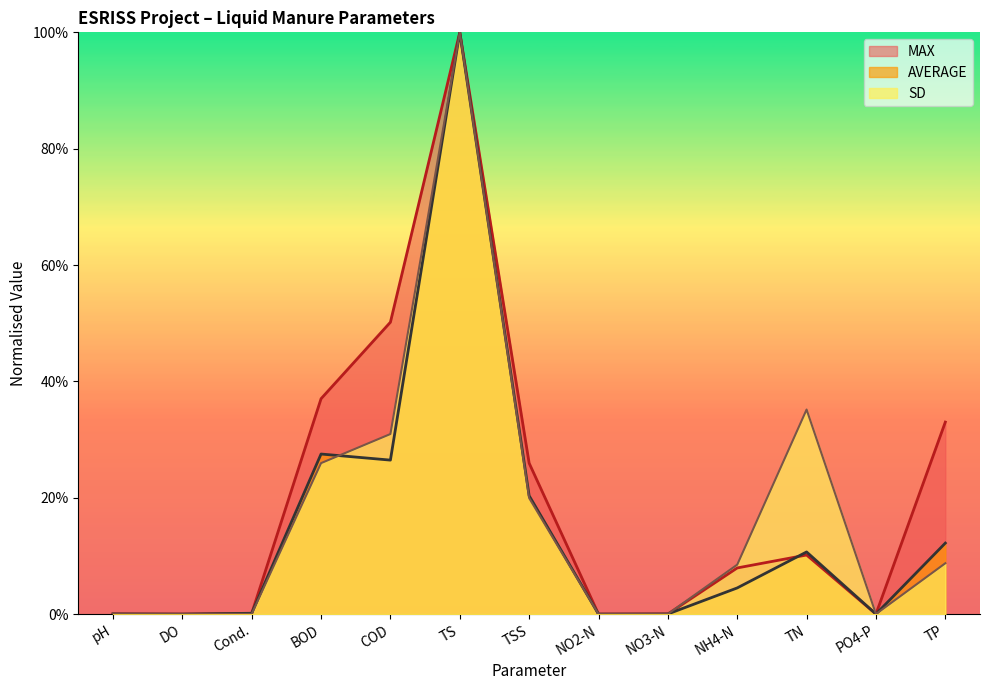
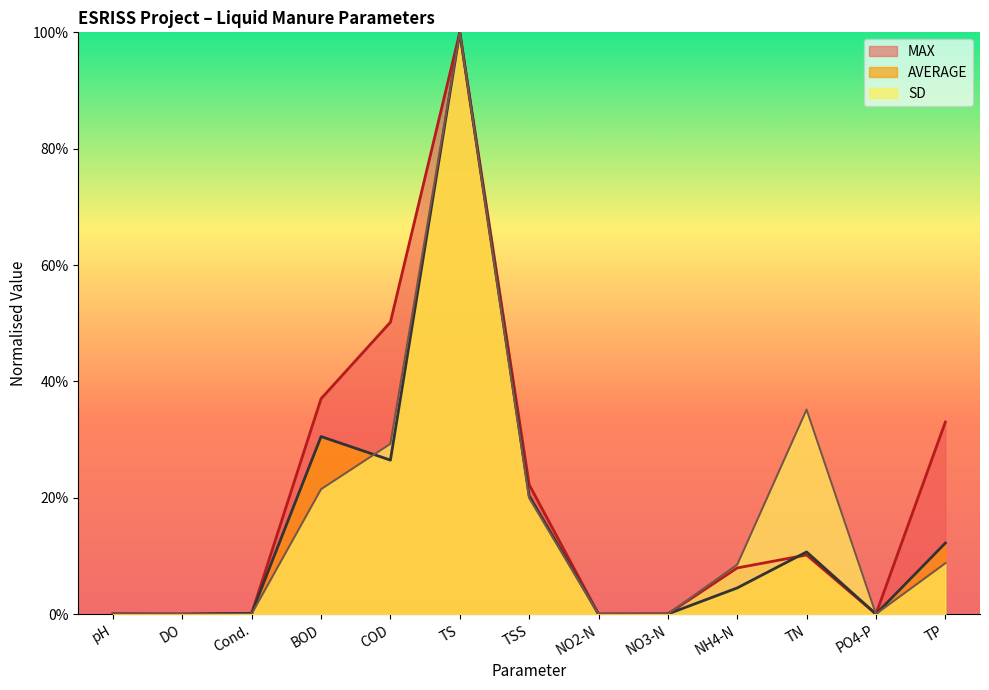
AVERAGE, BOD: 28% -> 31%
SD, BOD: 26% -> 21%
SD, COD: 31% -> 29%
MAX, TSS: 26% -> 22%
